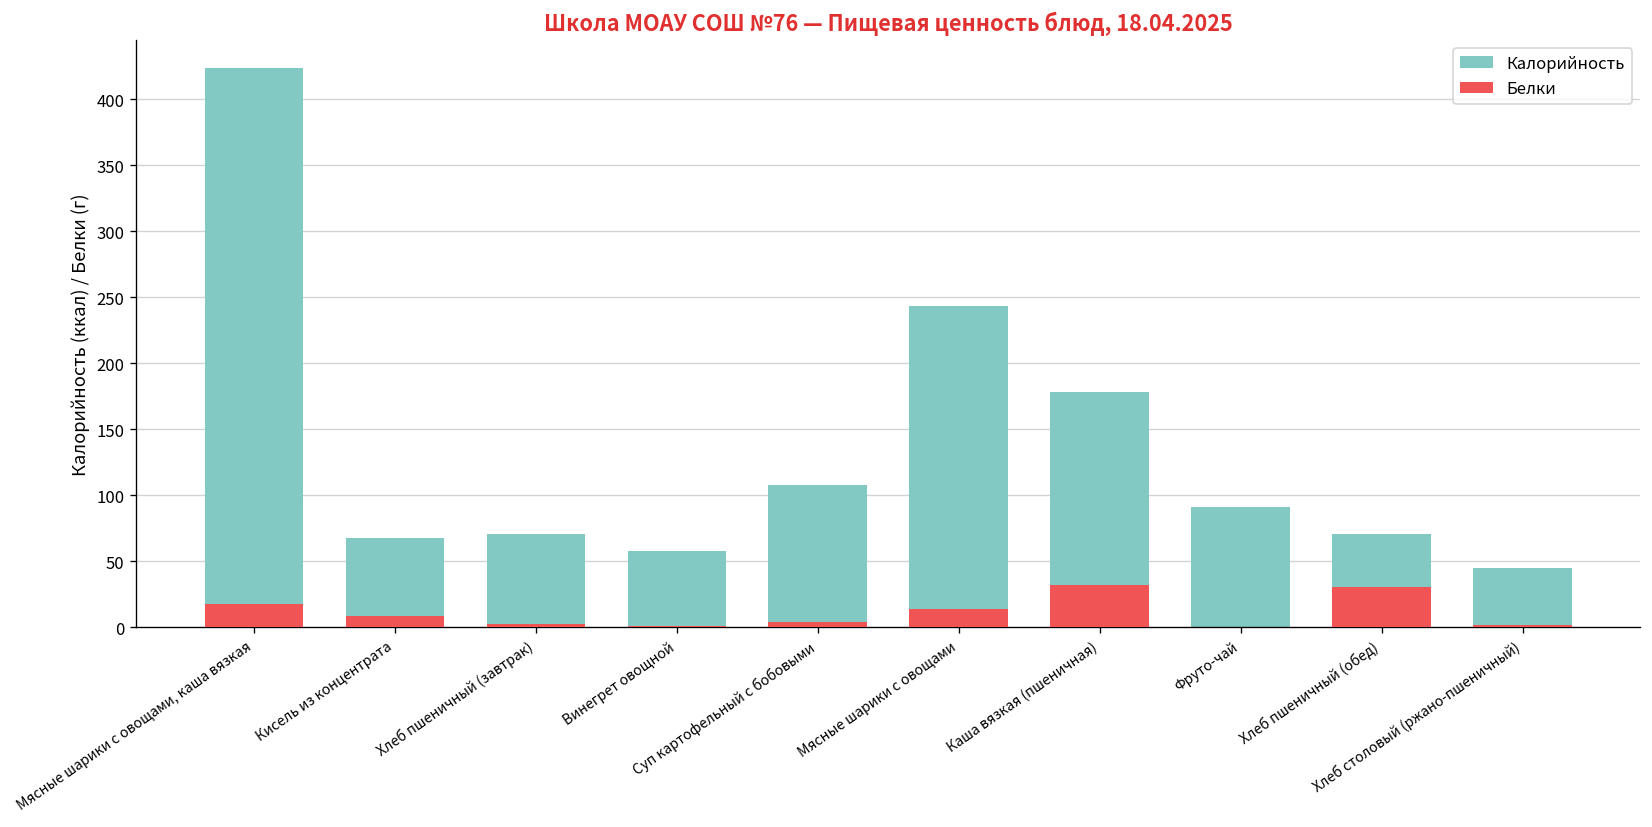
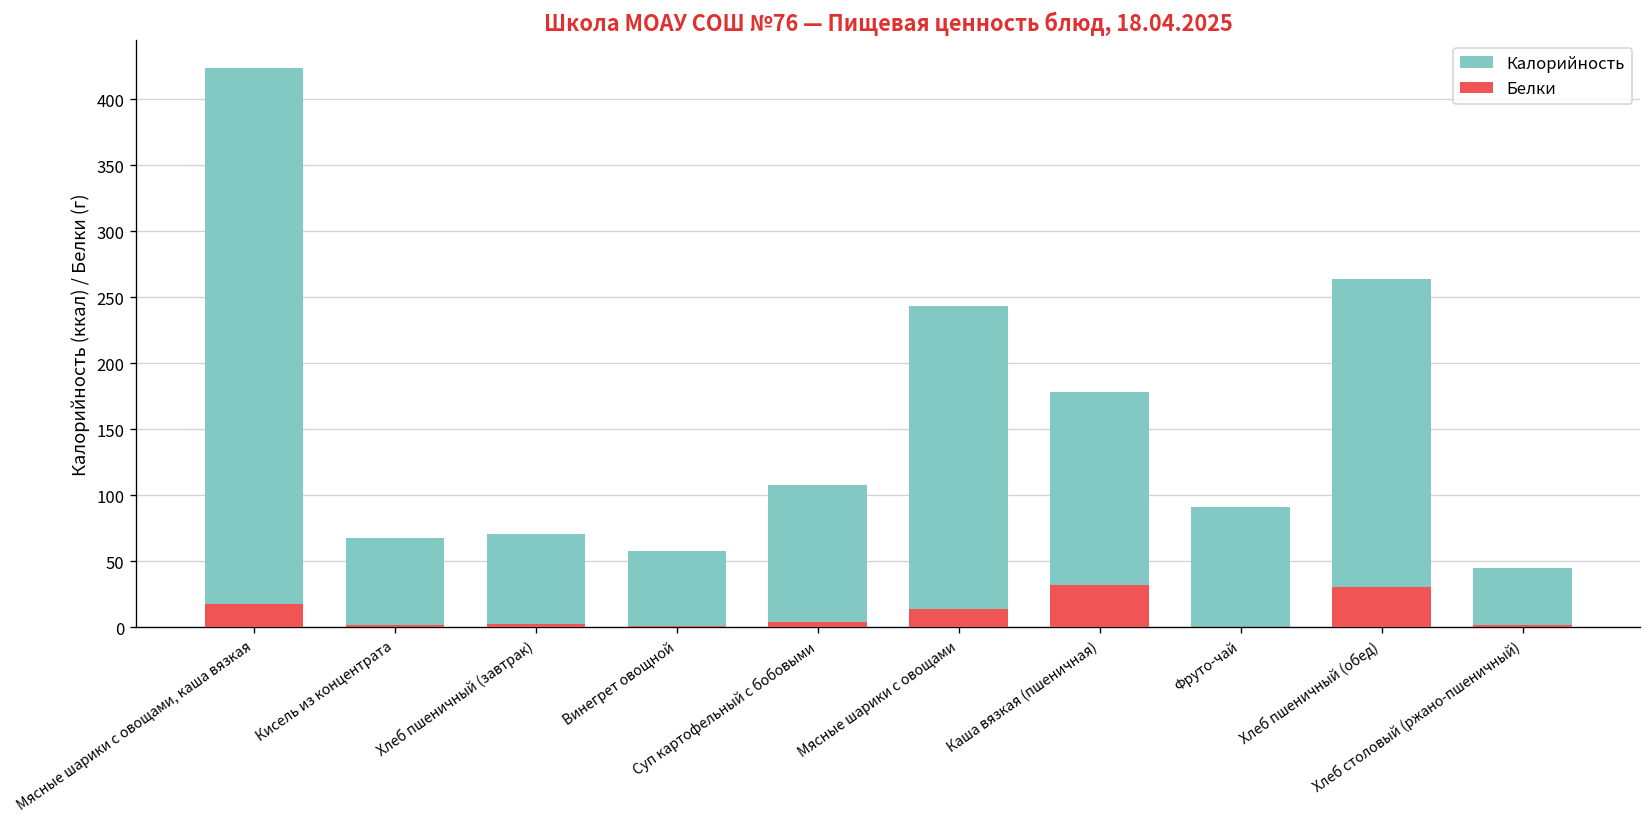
Белки, Кисель из концентрата: 9 -> 1
Калорийность, Хлеб пшеничный (обед): 71 -> 264
